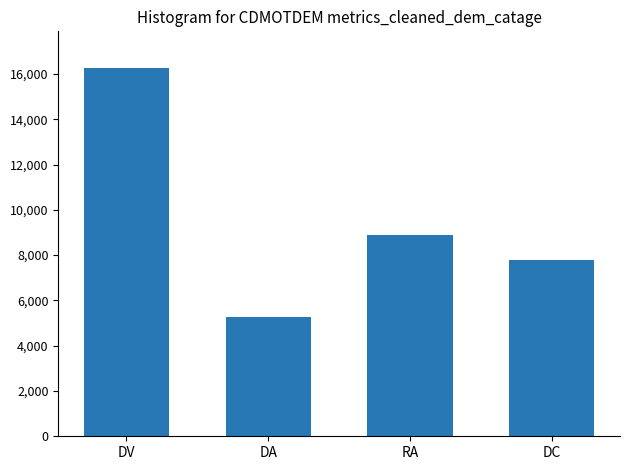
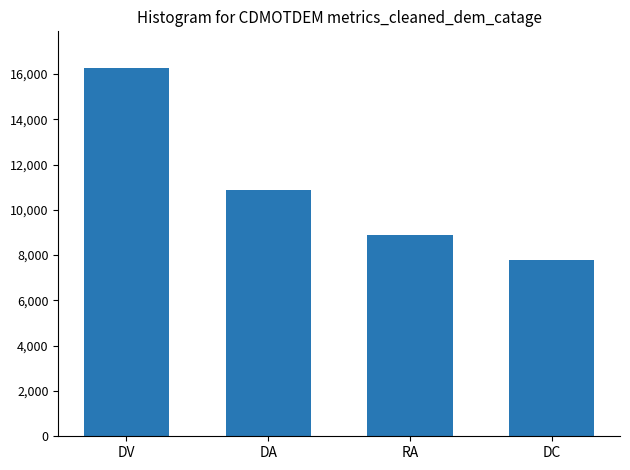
DA: 5,300 -> 10,900
